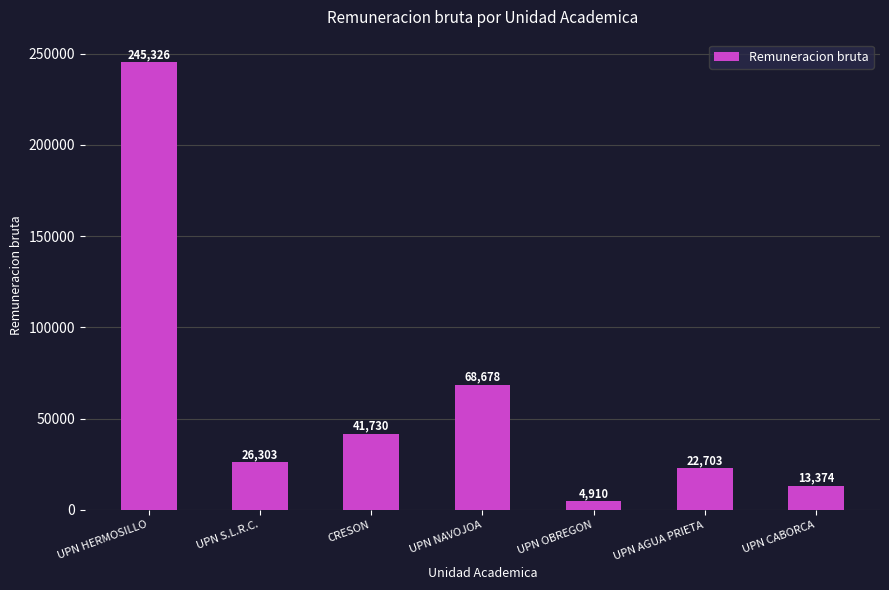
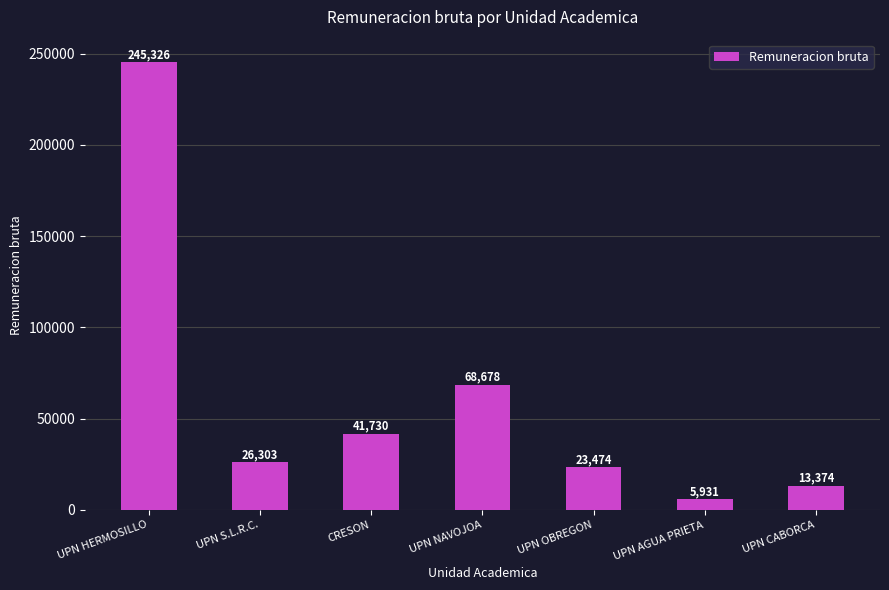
UPN OBREGON: 4,910 -> 23,474
UPN AGUA PRIETA: 22,703 -> 5,931
